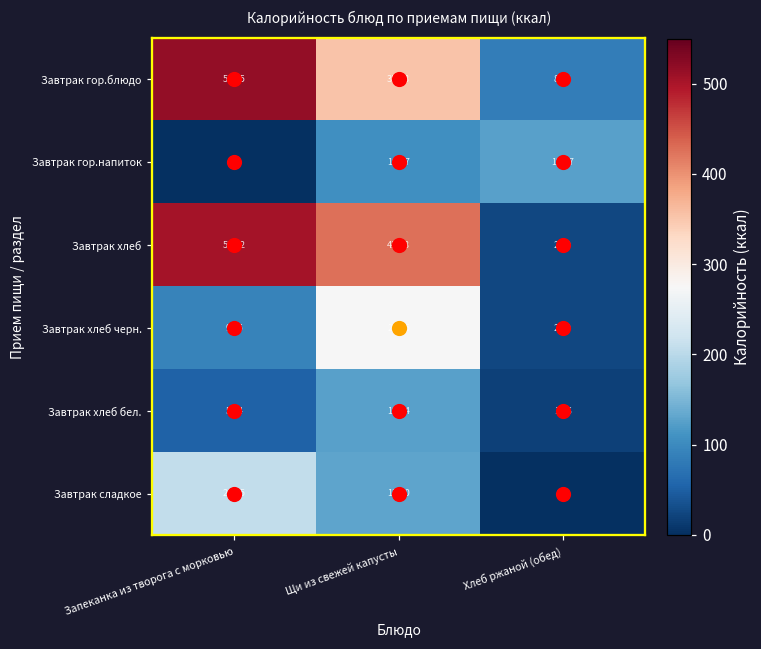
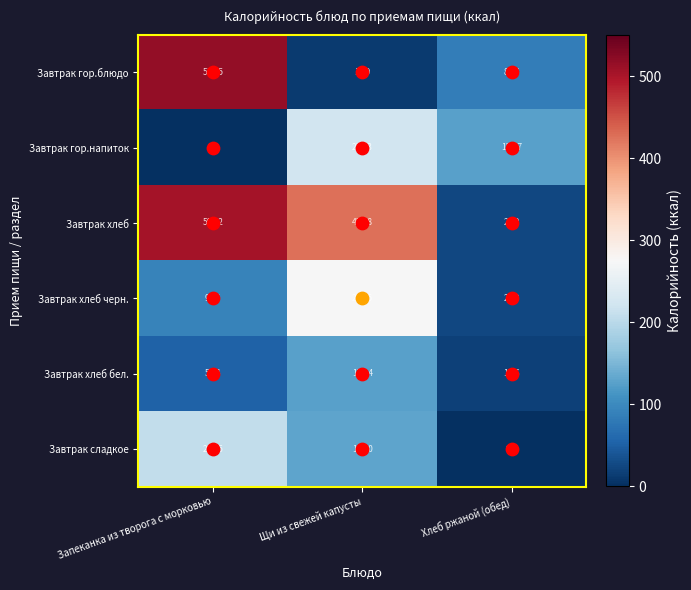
Завтрак гор.блюдо, Щи из свежей капусты: 352.8 -> 11.9
Завтрак гор.напиток, Щи из свежей капусты: 106.7 -> 223.3
